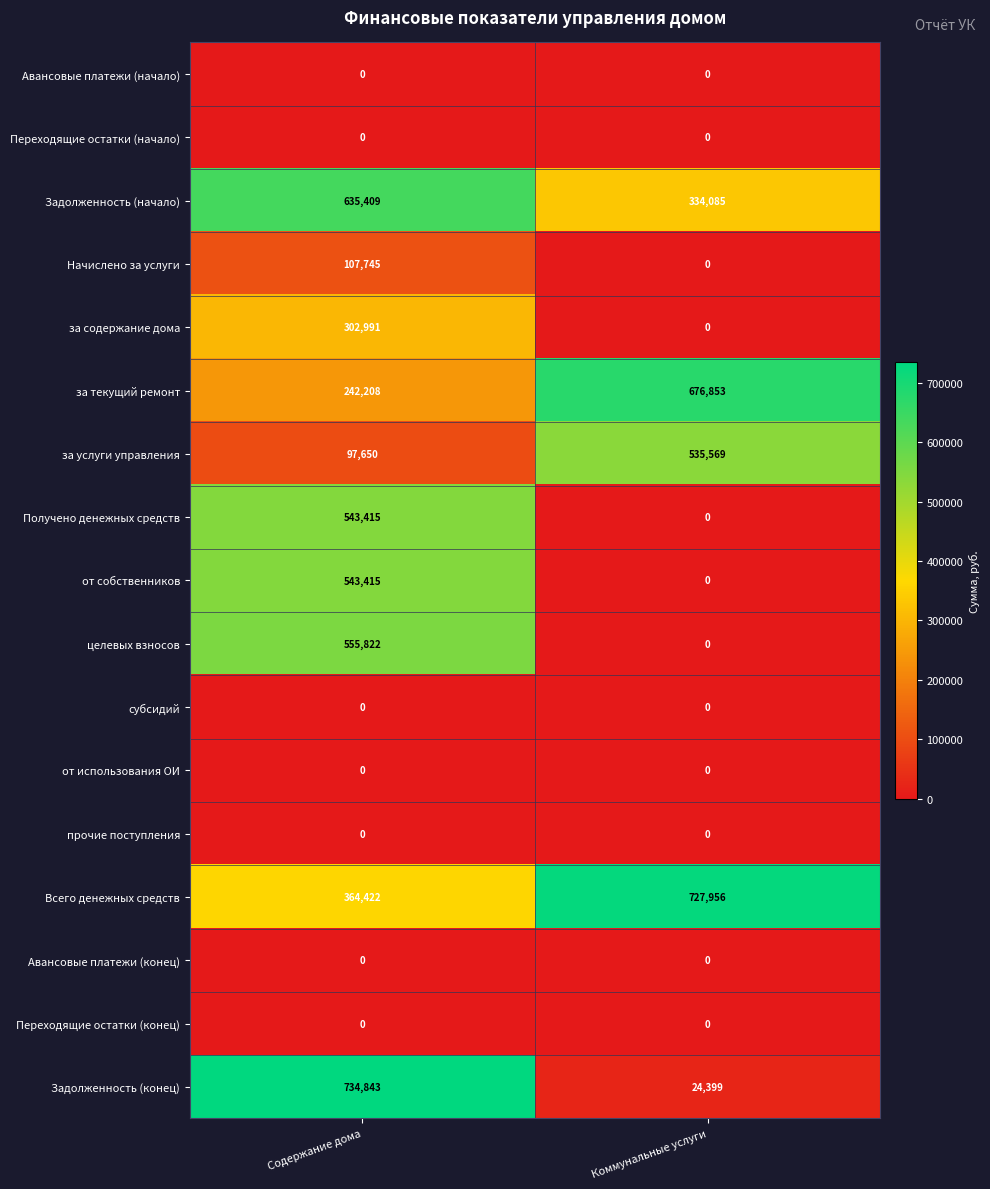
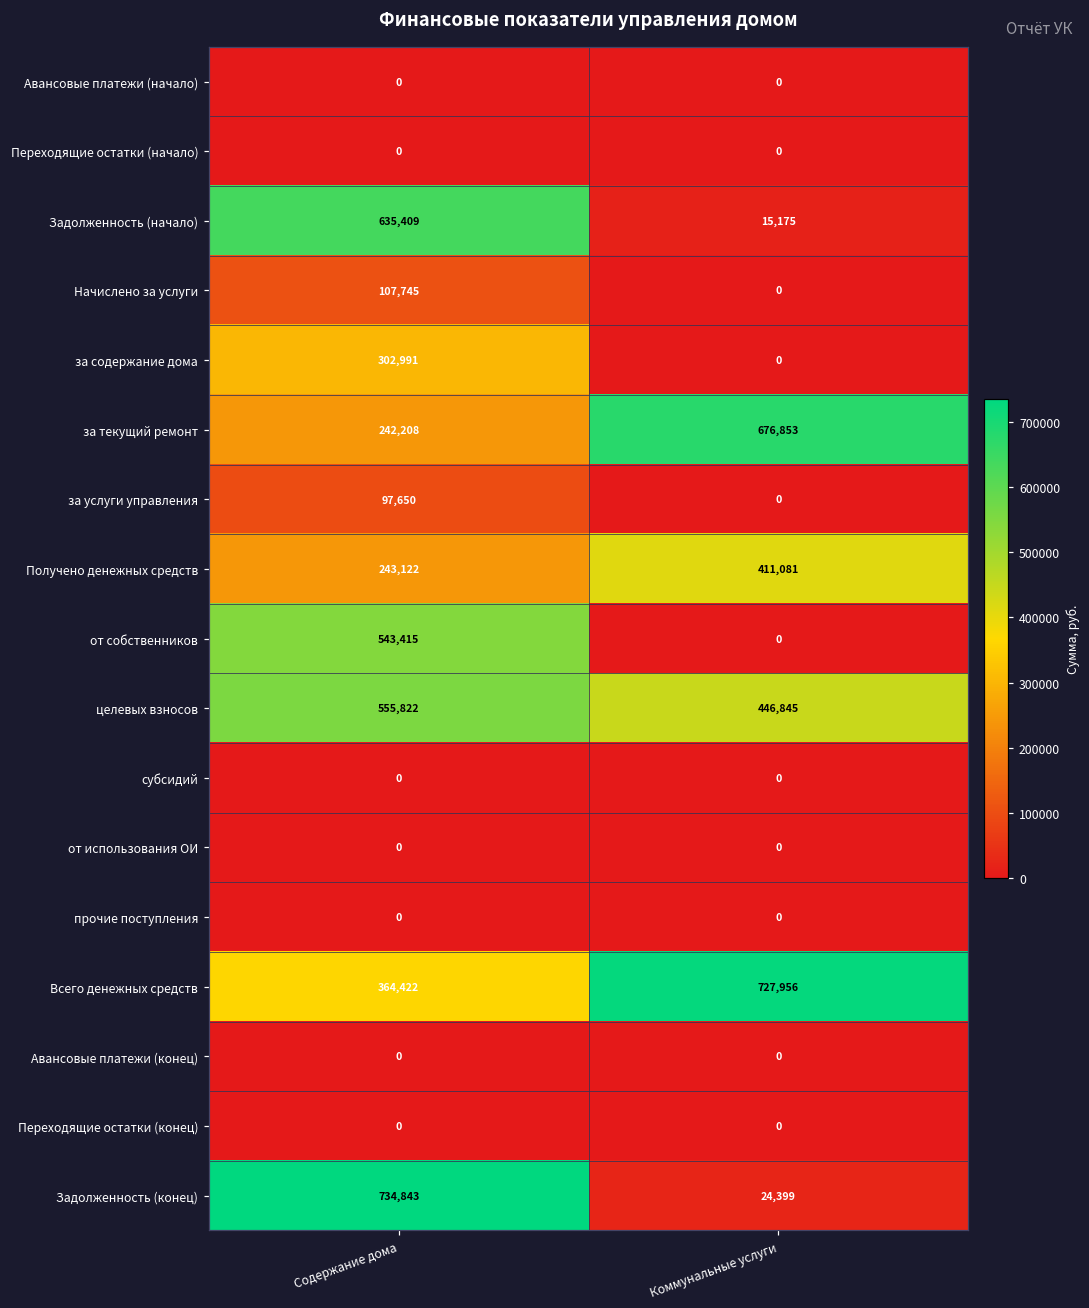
Задолженность (начало), Коммунальные услуги: 334,085 -> 15,175
за услуги управления, Коммунальные услуги: 535,569 -> 0
Получено денежных средств, Содержание дома: 543,415 -> 243,122
Получено денежных средств, Коммунальные услуги: 0 -> 411,081
целевых взносов, Коммунальные услуги: 0 -> 446,845
